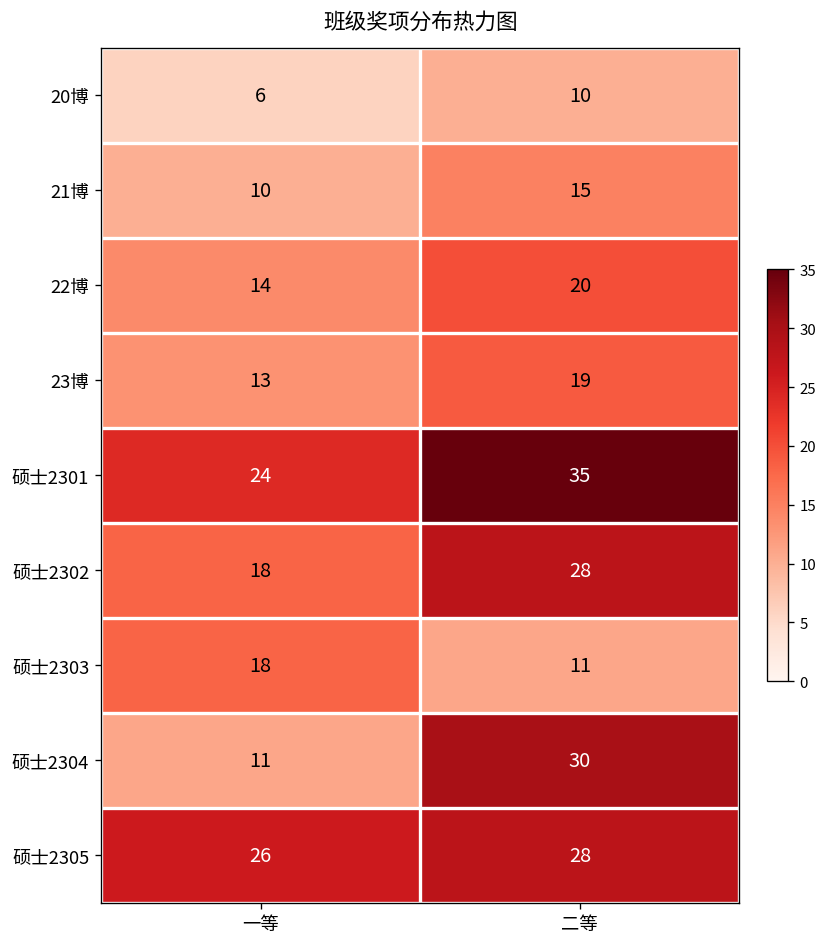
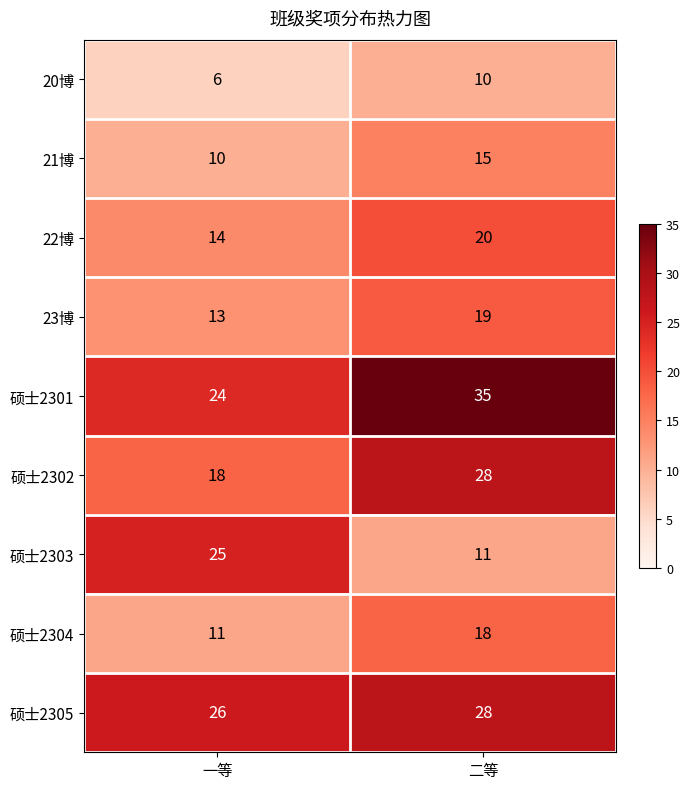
硕士2303, 一等: 18 -> 25
硕士2304, 二等: 30 -> 18
